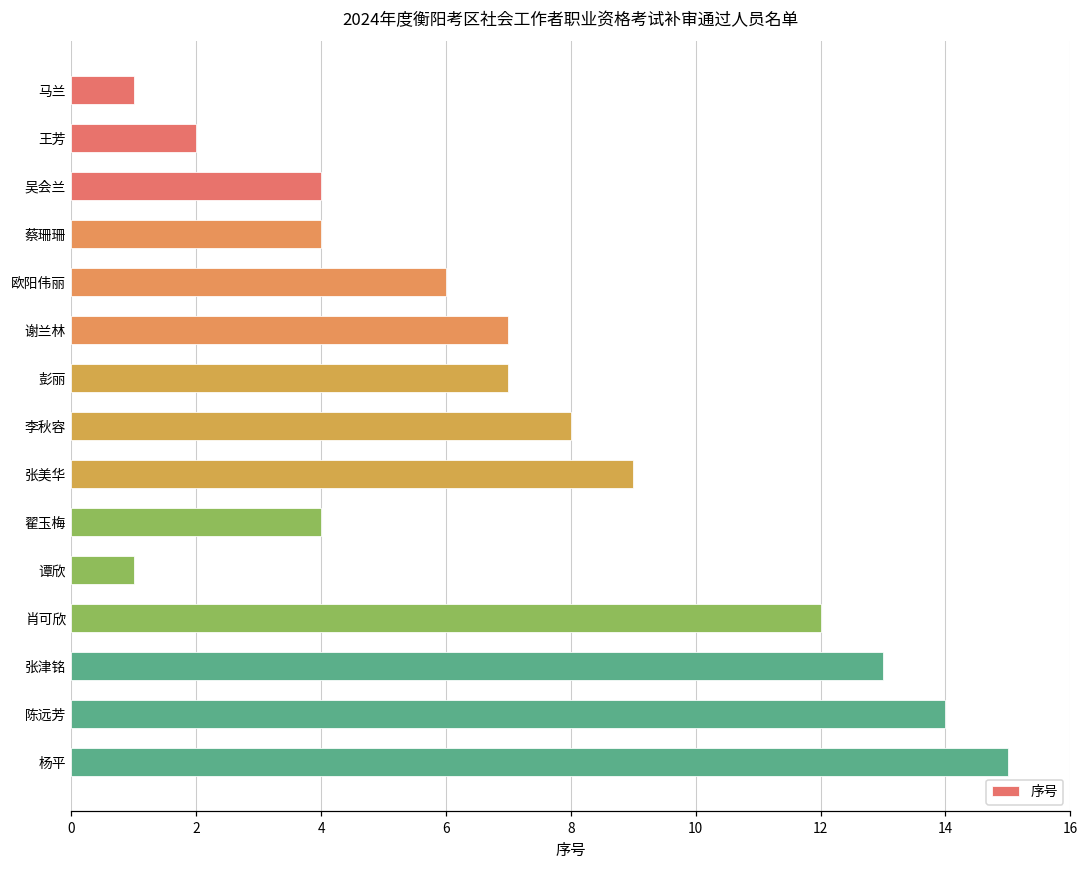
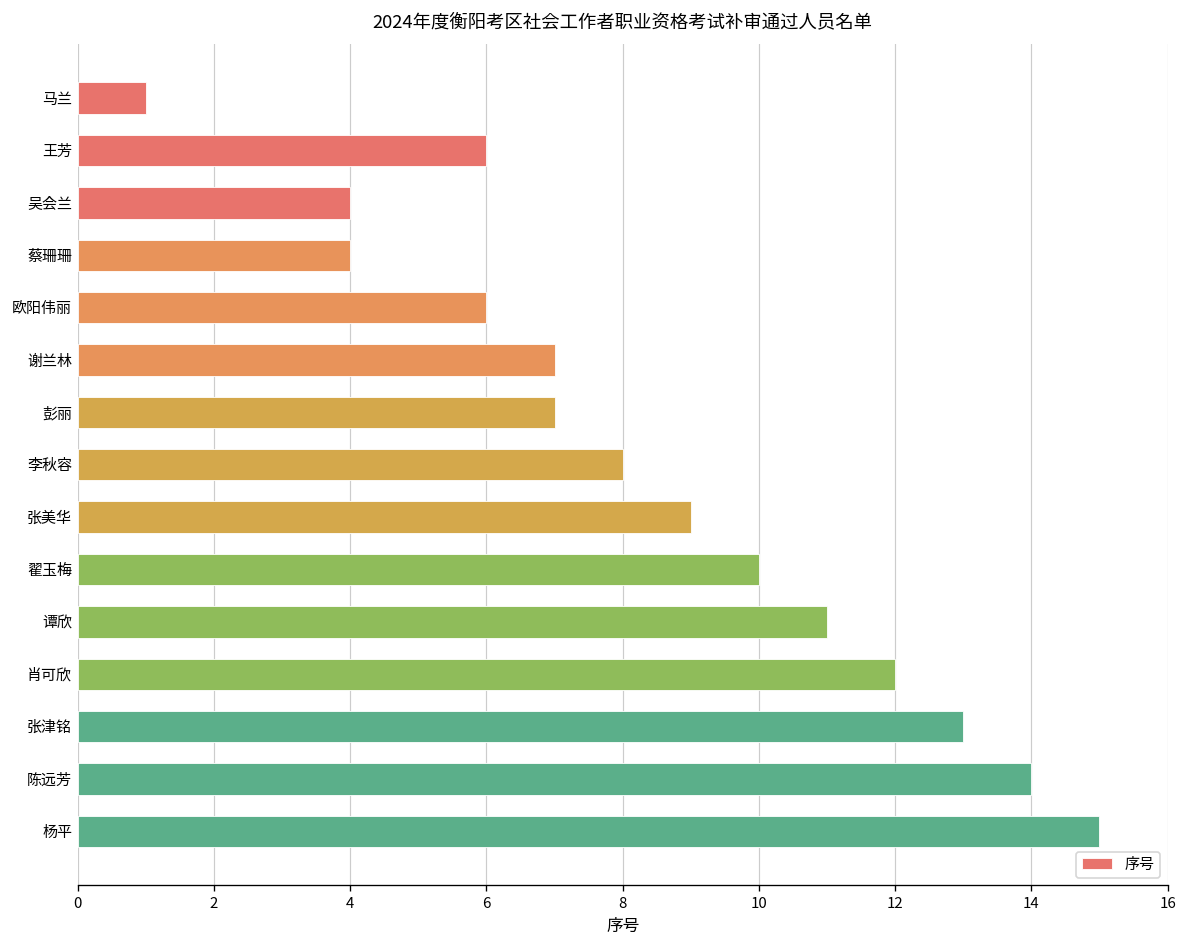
王芳: 2 -> 6
翟玉梅: 4 -> 10
谭欣: 1 -> 11
